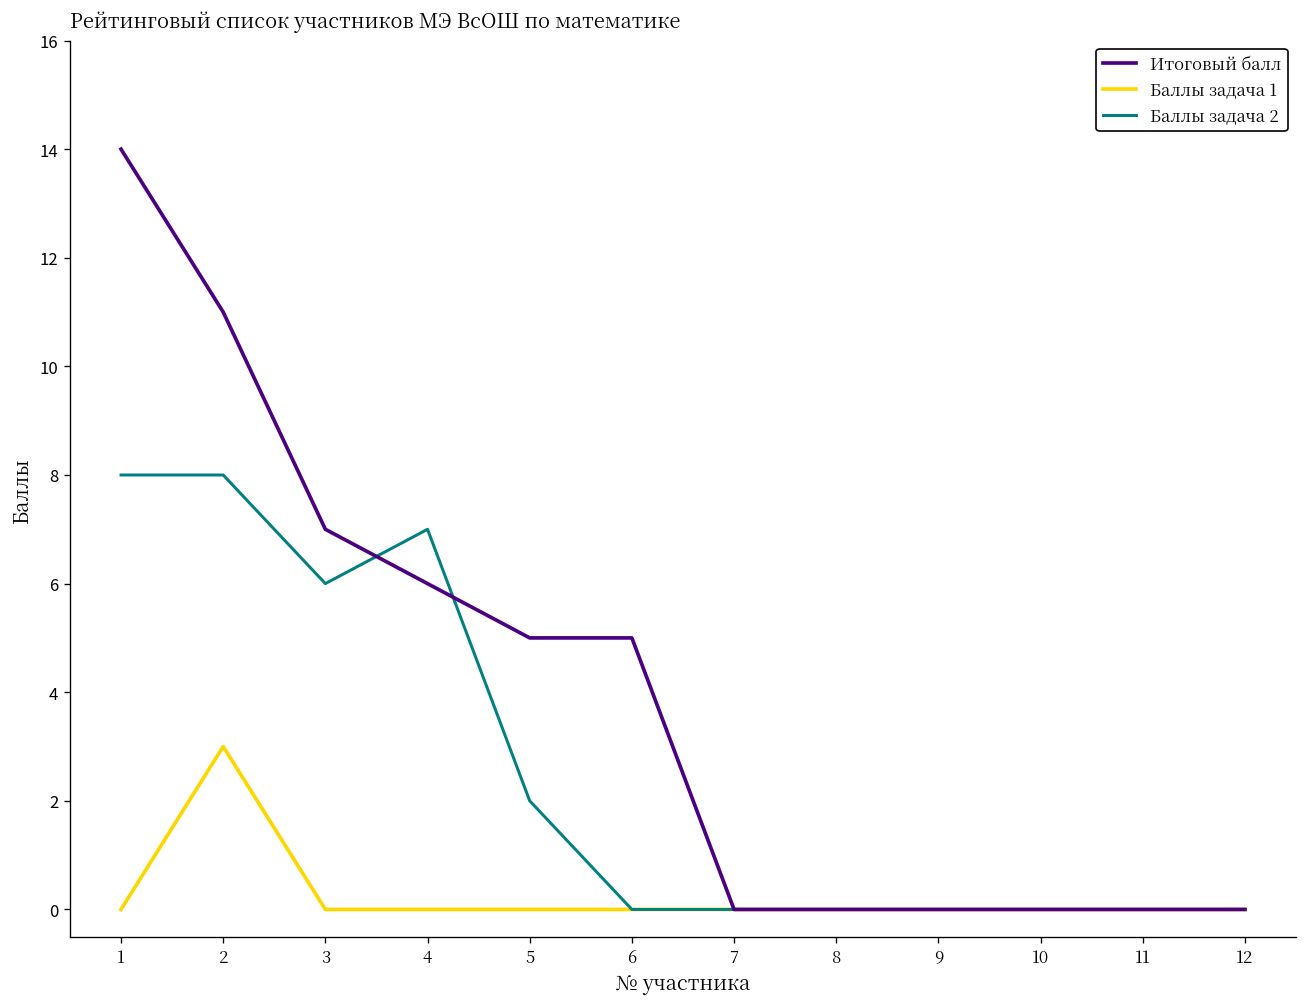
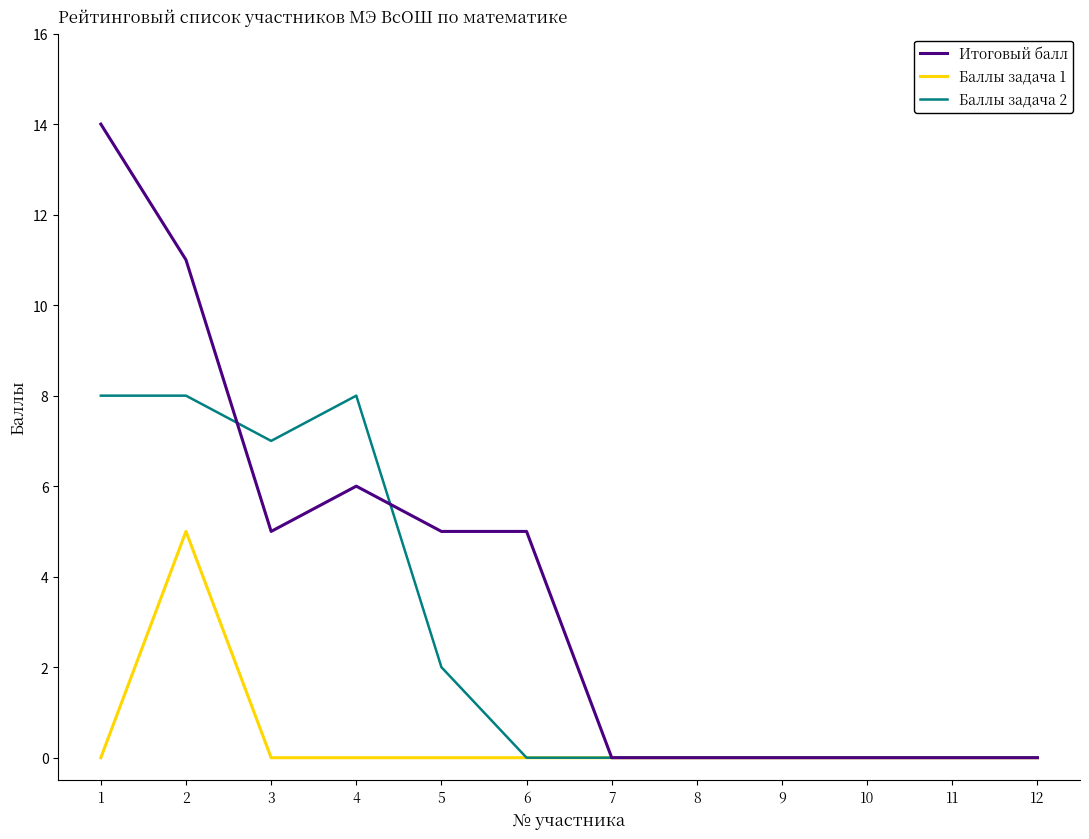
Баллы задача 1, 2: 3 -> 5
Итоговый балл, 3: 7 -> 5
Баллы задача 2, 3: 6 -> 7
Баллы задача 2, 4: 7 -> 8
